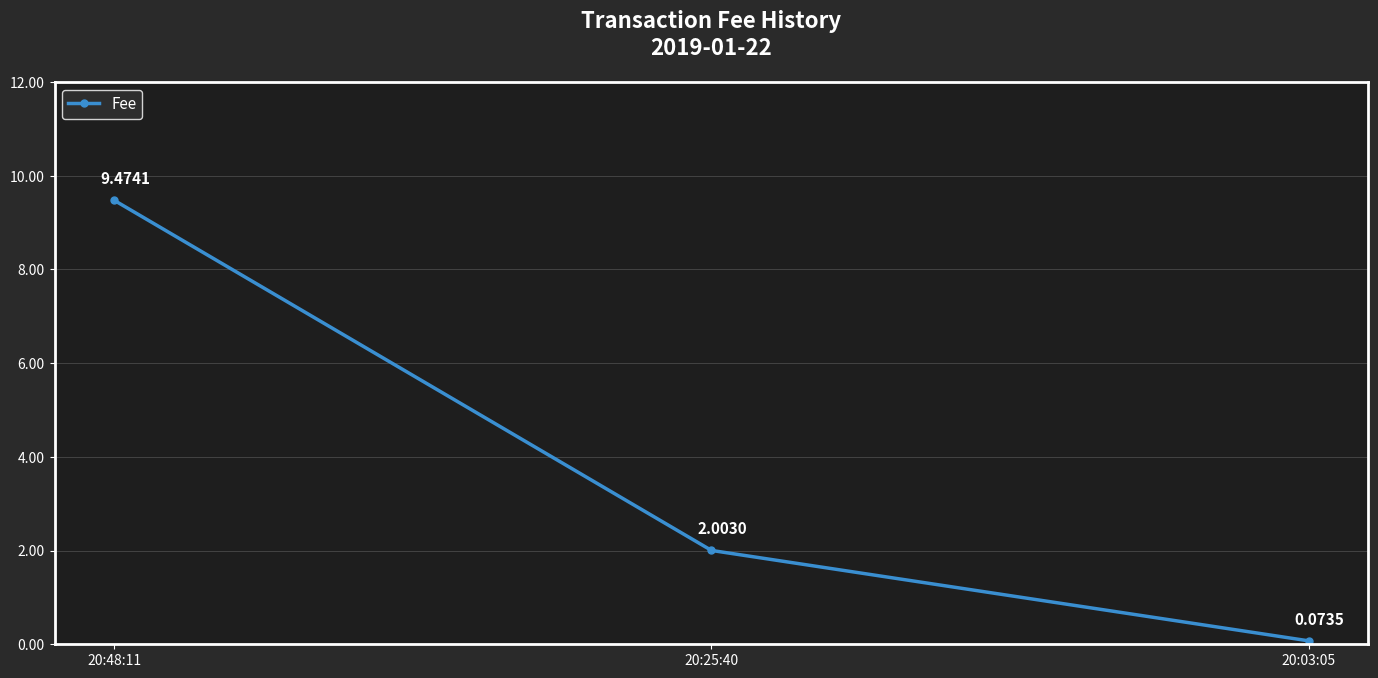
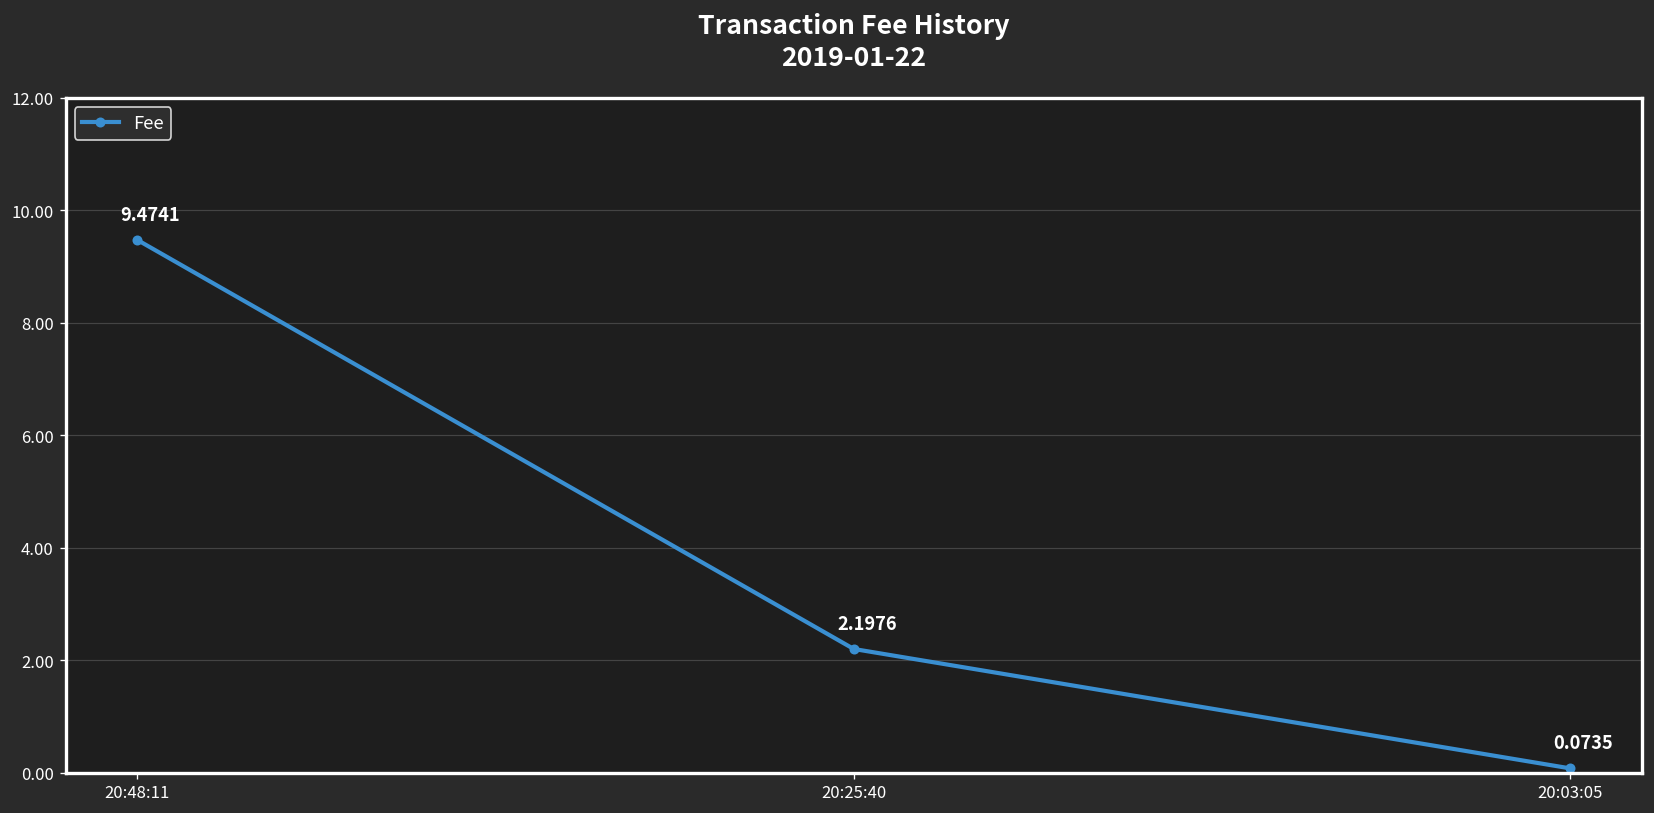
20:25:40: 2.0030 -> 2.1976
